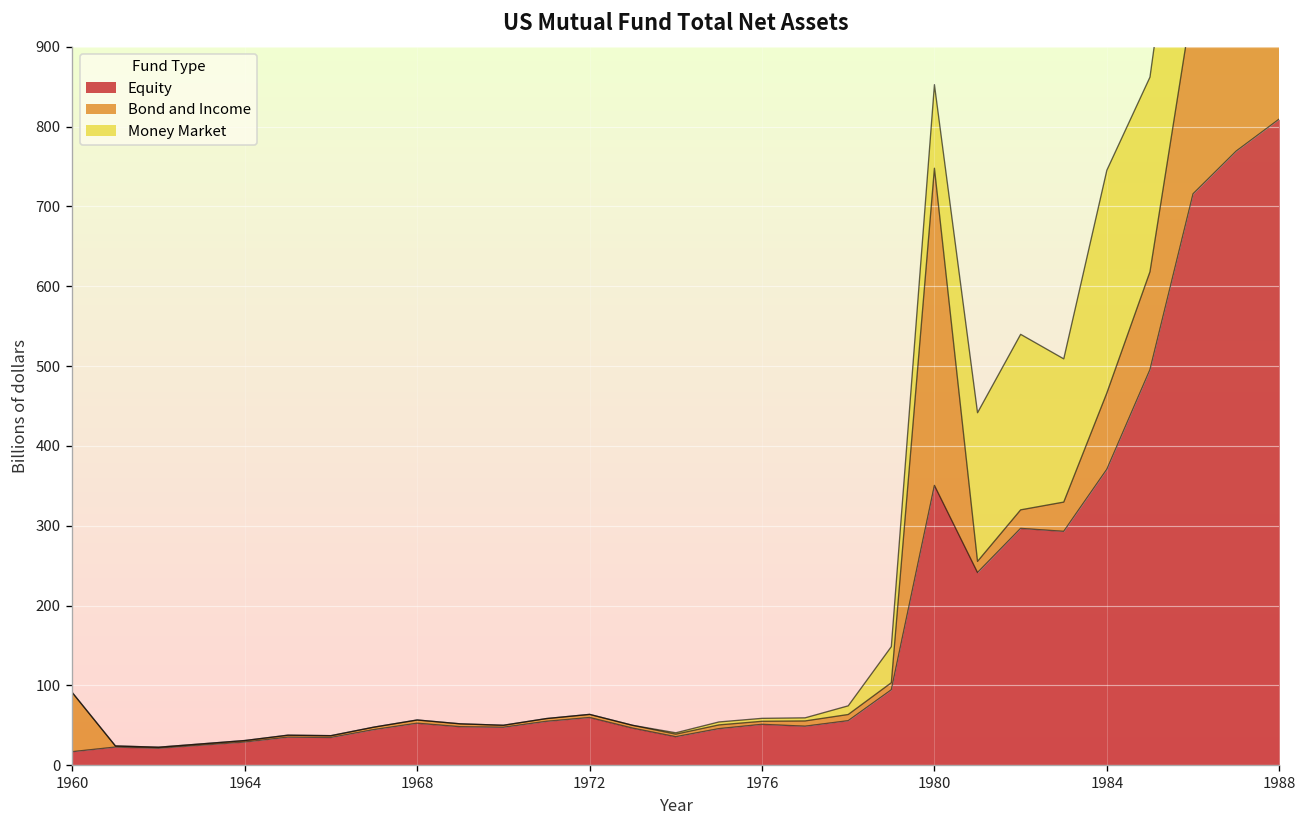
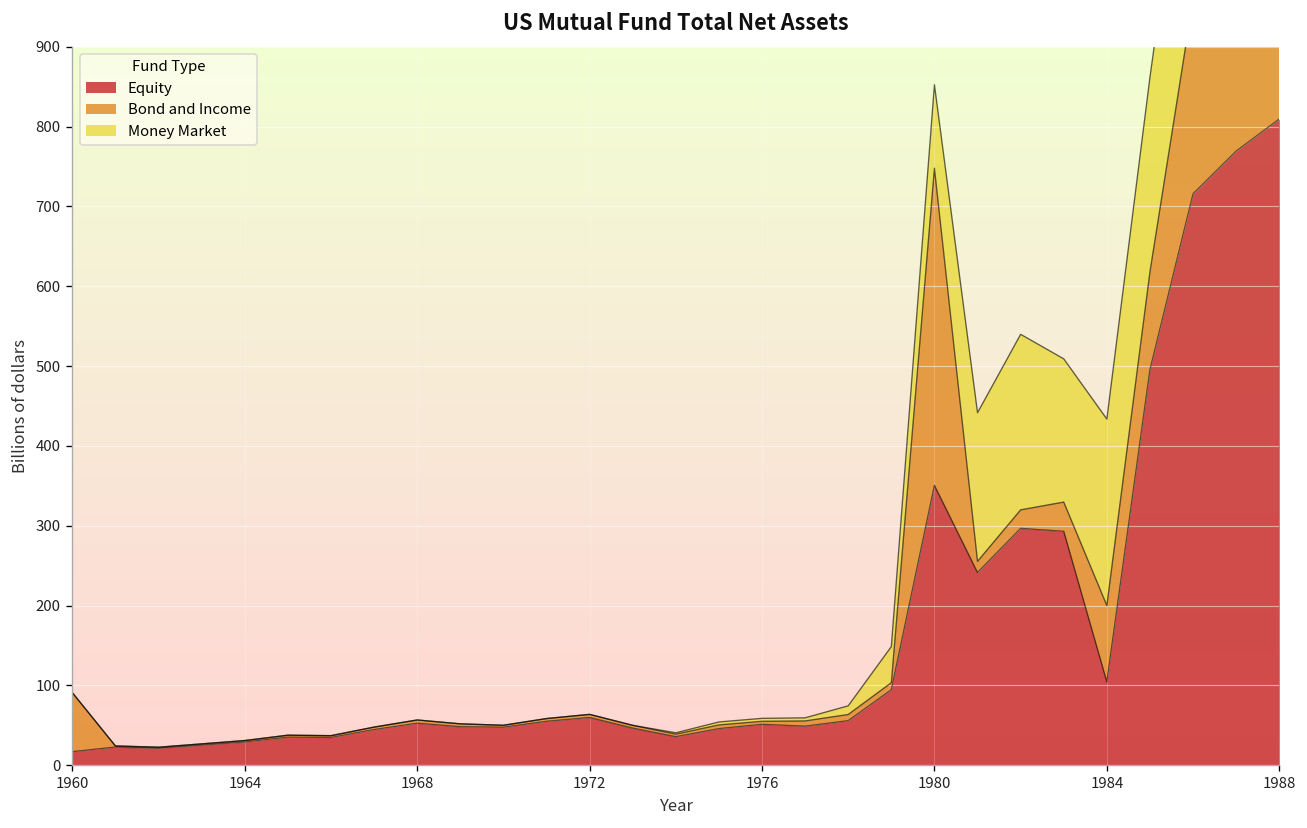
Equity, 1984: 370 -> 100
Money Market, 1984: 280 -> 230
